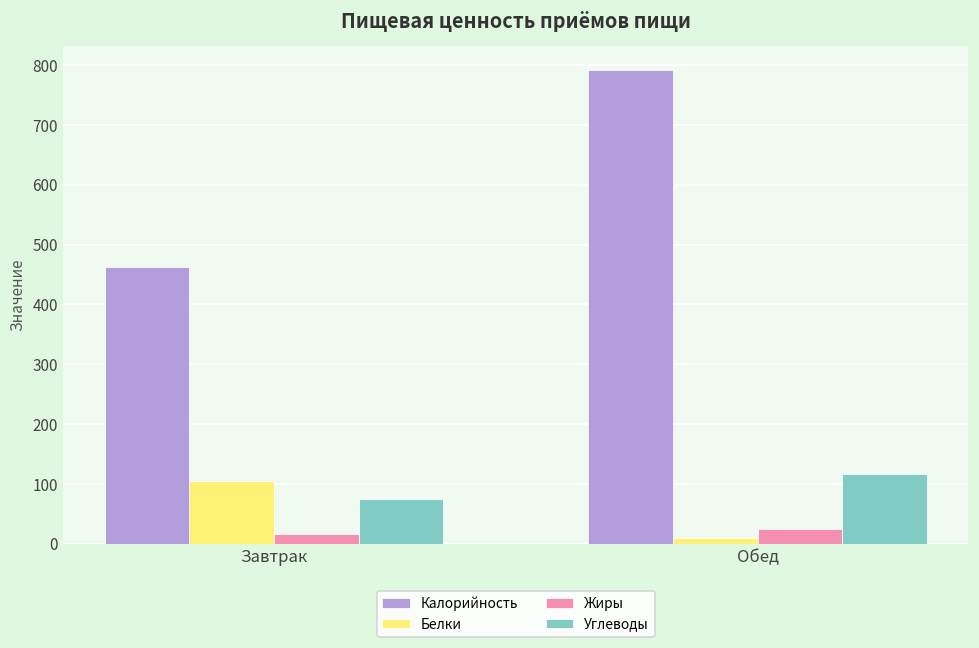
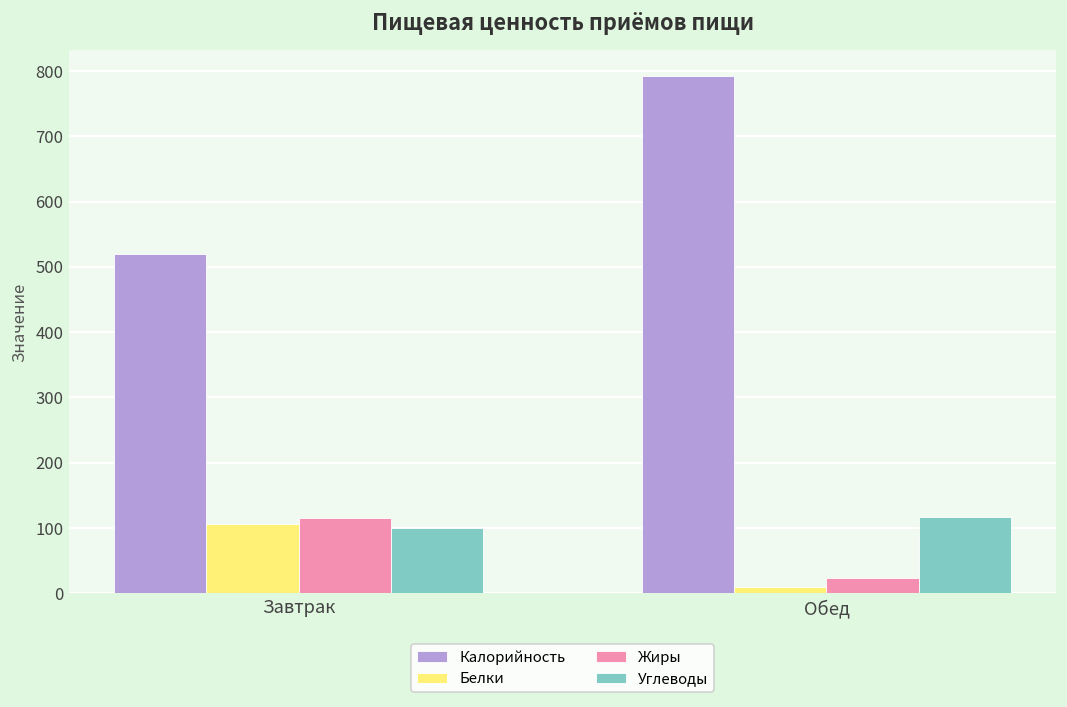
Калорийность, Завтрак: 460 -> 520
Жиры, Завтрак: 20 -> 110
Углеводы, Завтрак: 80 -> 100
